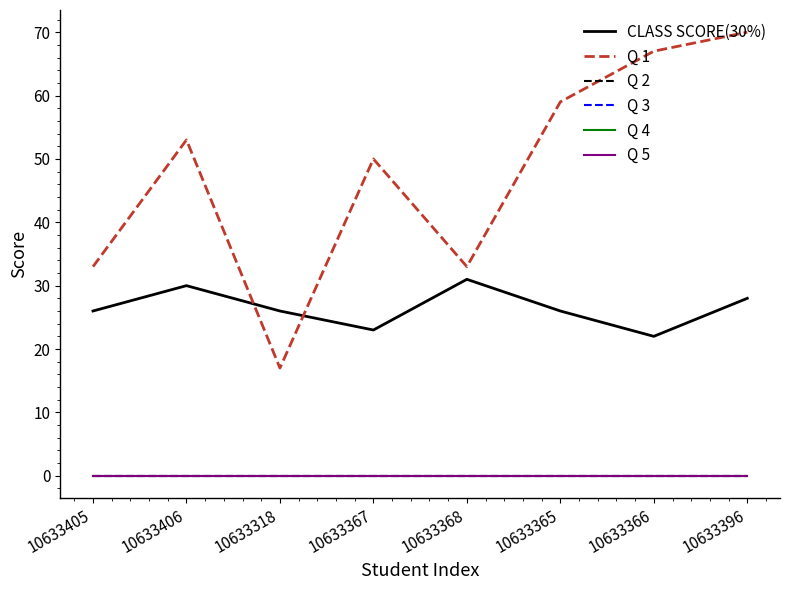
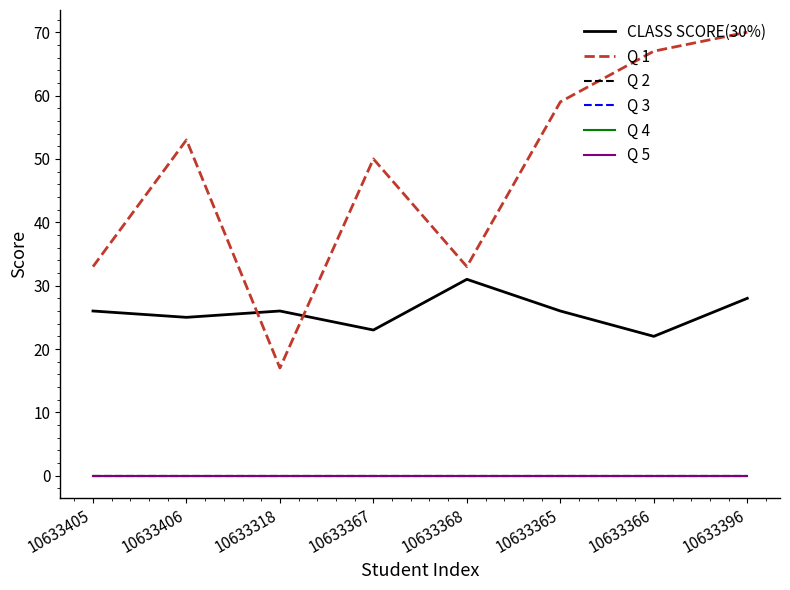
CLASS SCORE(30%), 10633406: 30 -> 25
